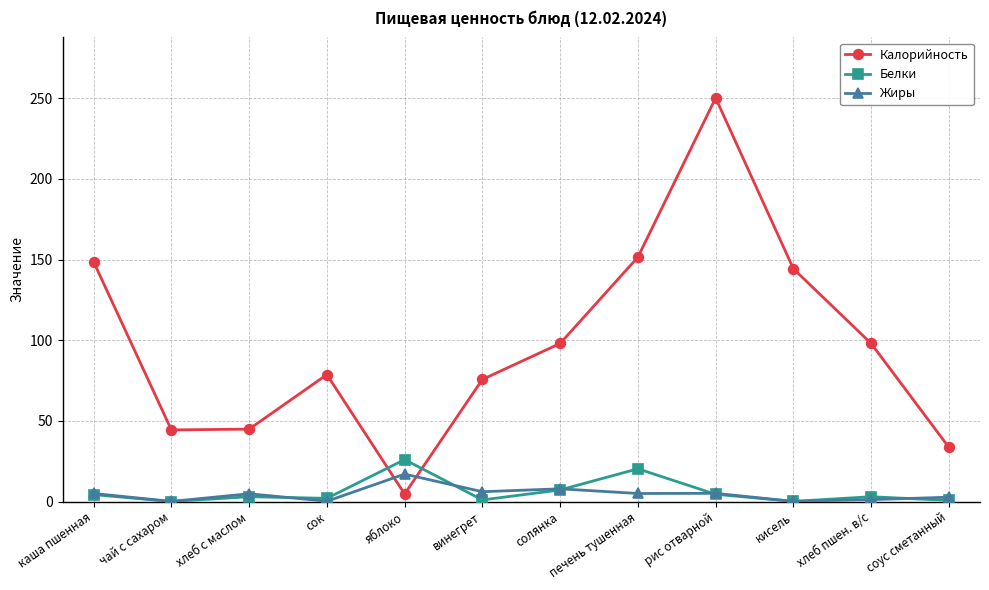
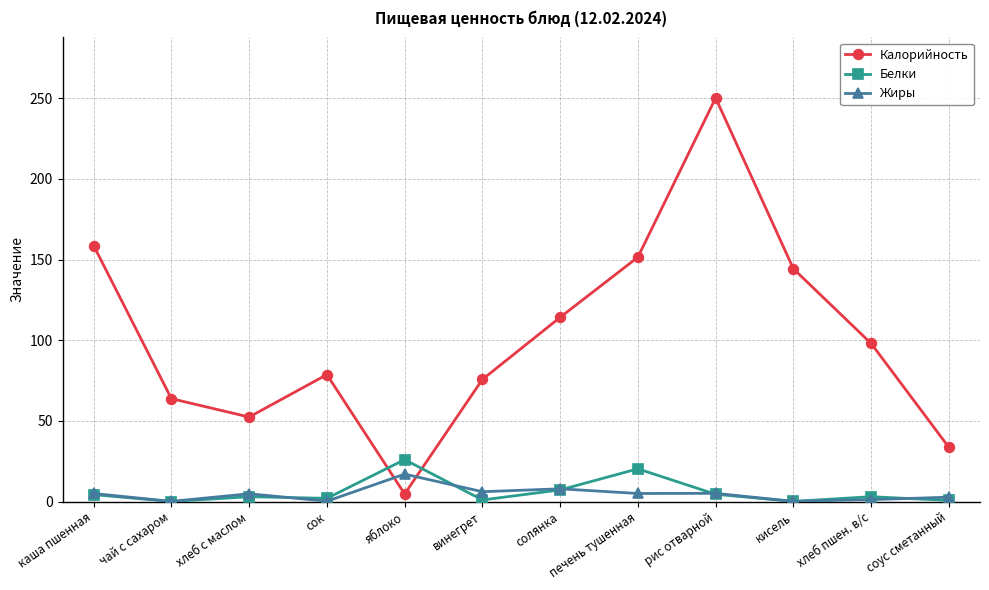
Калорийность, каша пшенная: 149 -> 159
Калорийность, чай с сахаром: 44 -> 64
Калорийность, хлеб с маслом: 45 -> 52
Калорийность, солянка: 98 -> 114
